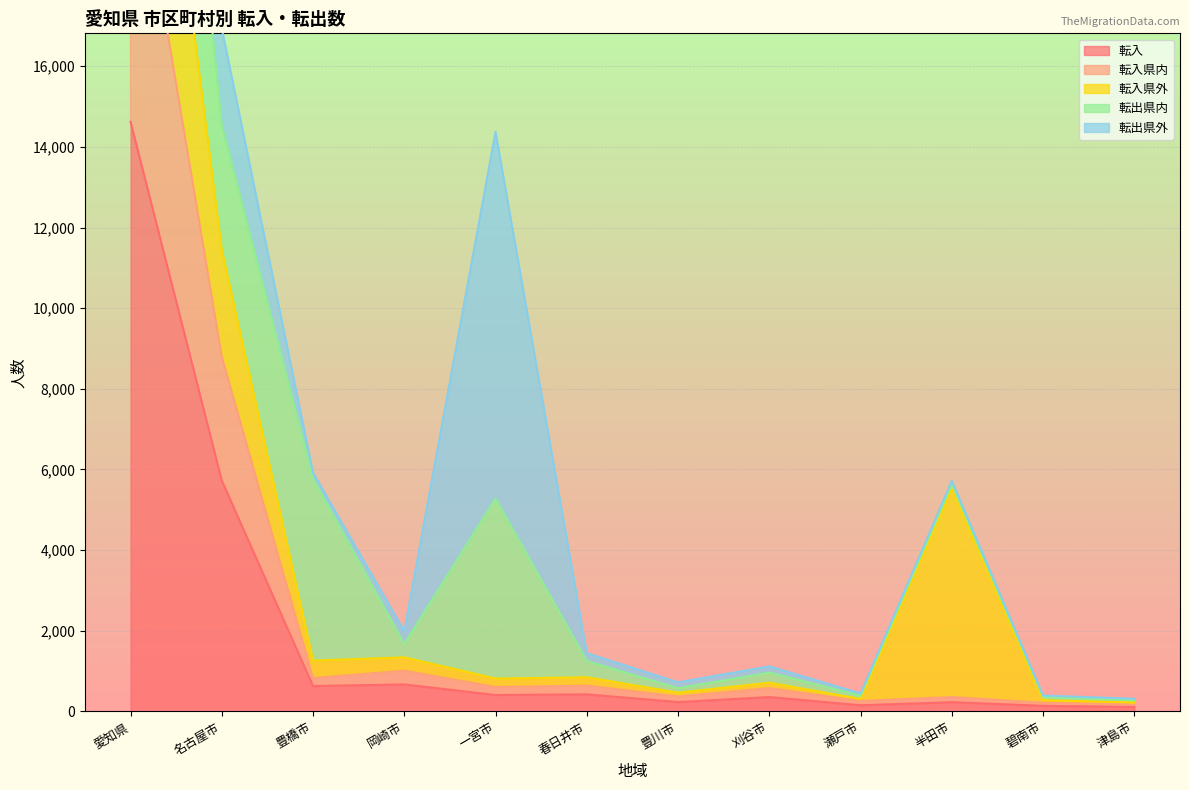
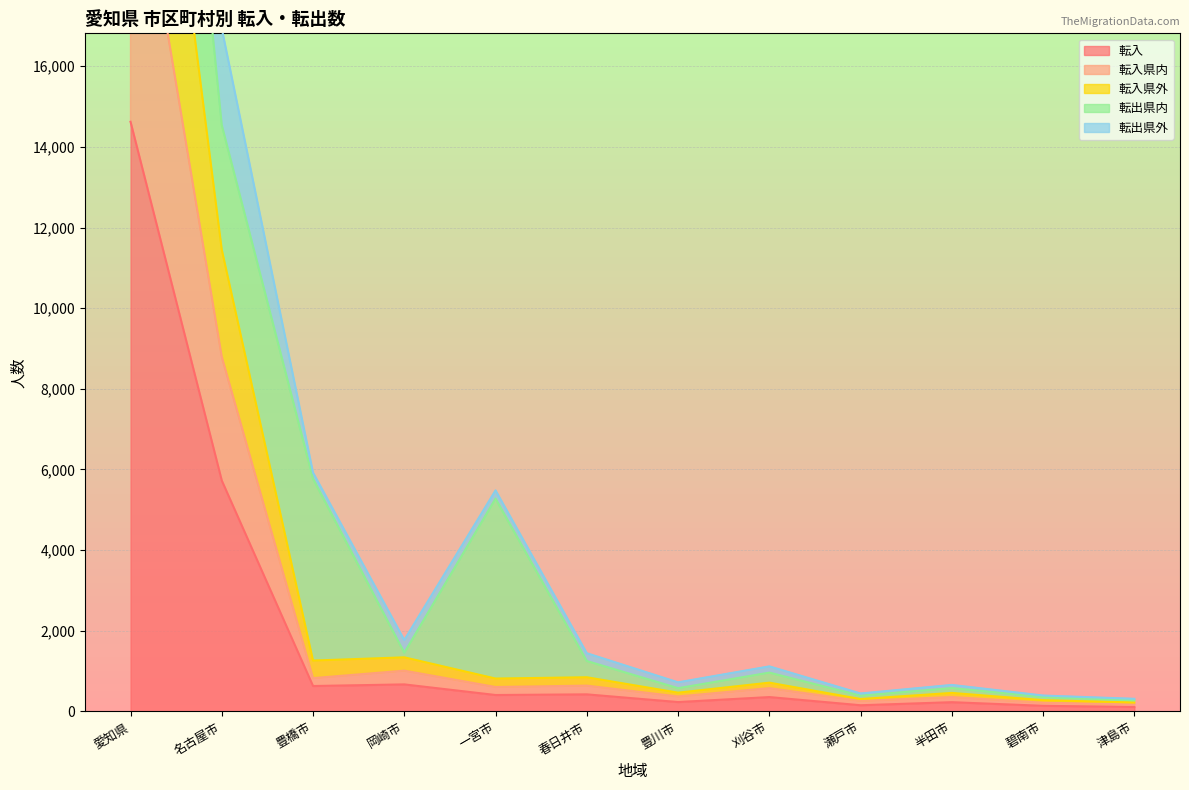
転出県内, 岡崎市: 300 -> 100
転出県外, 一宮市: 9,100 -> 200
転入県外, 半田市: 5,200 -> 100
